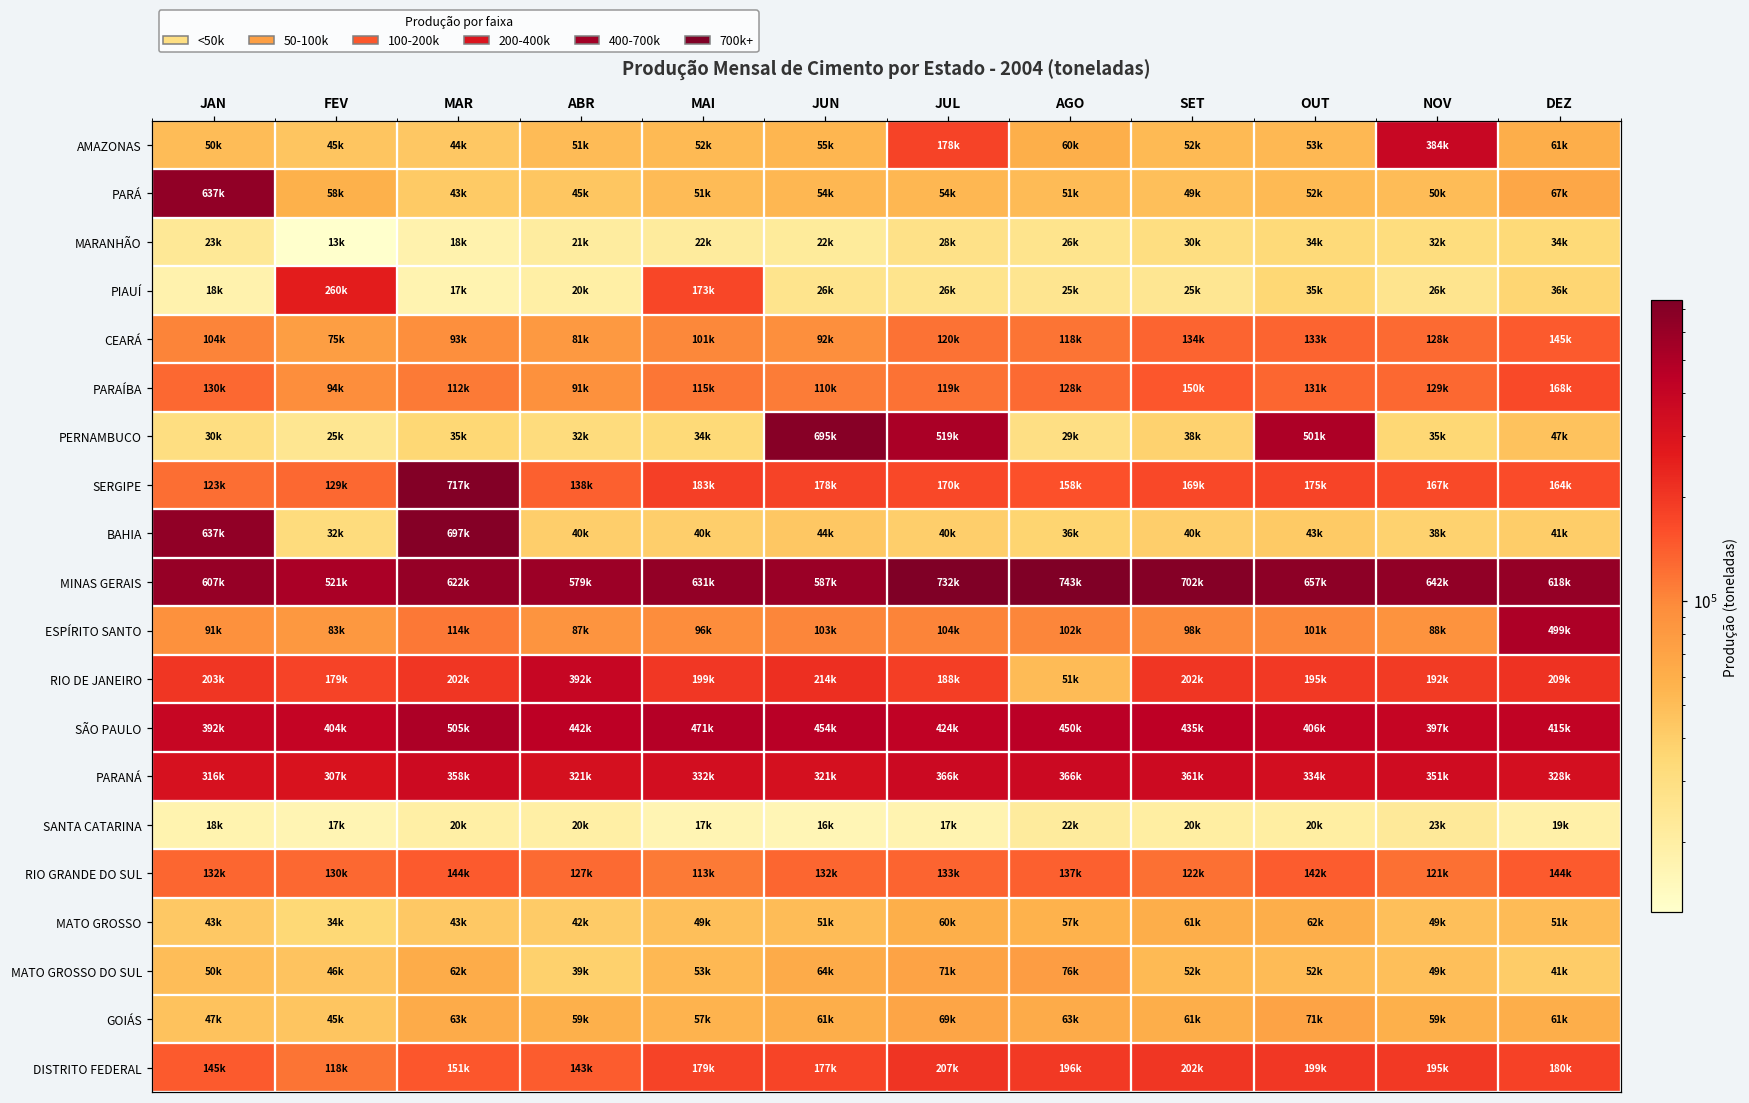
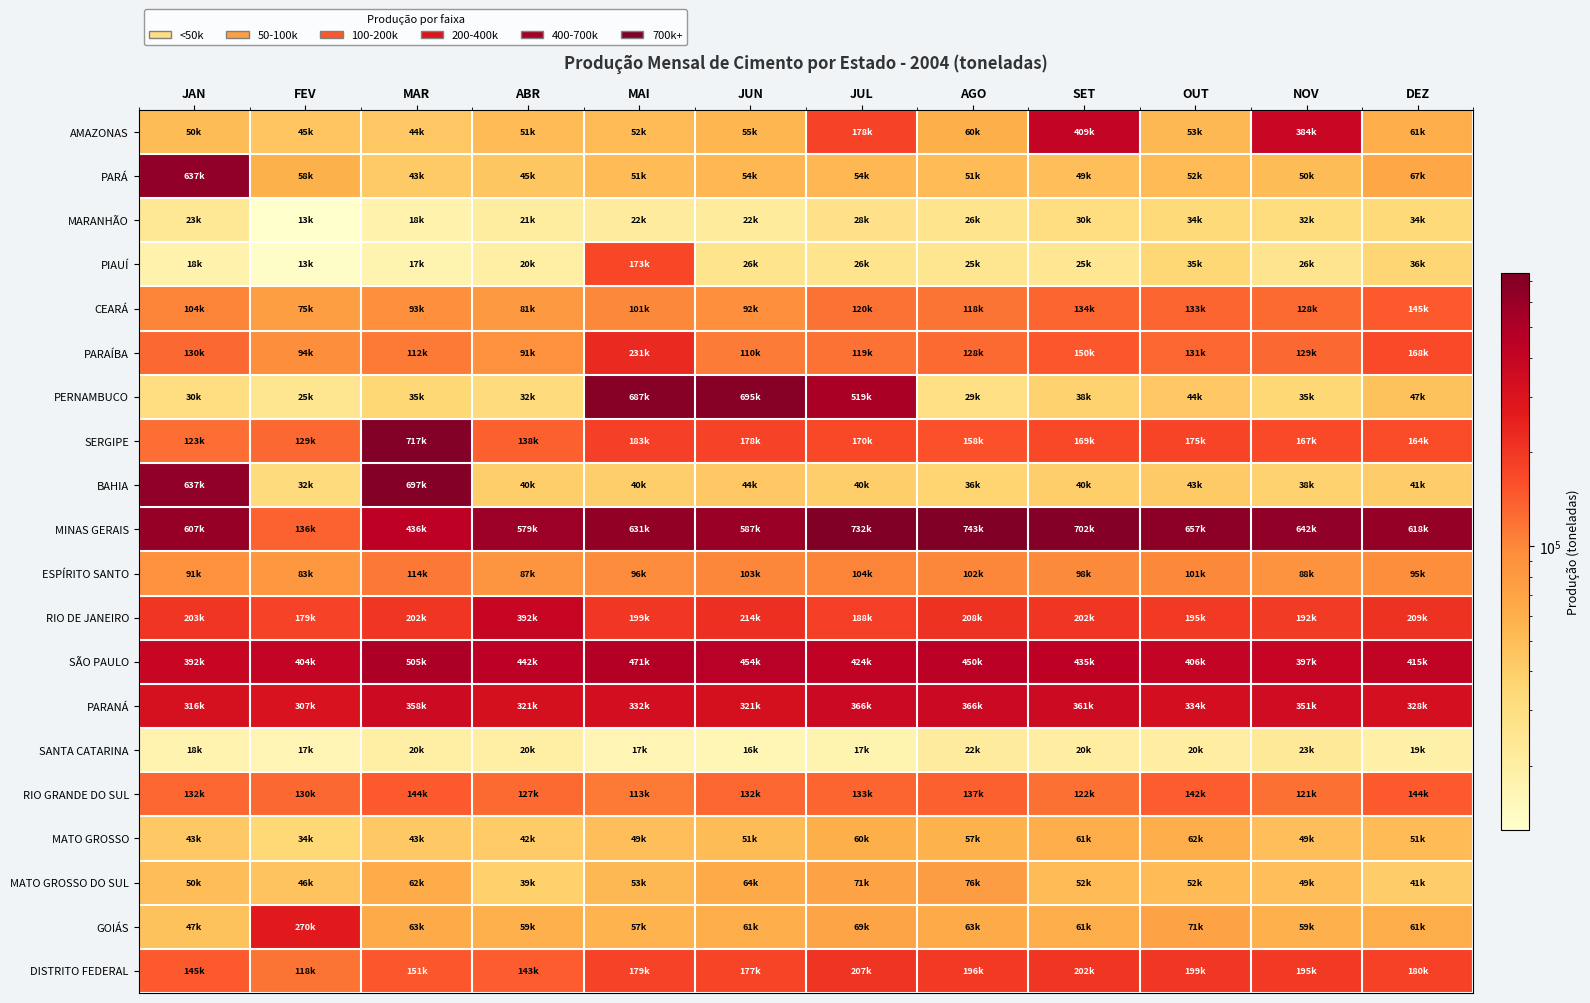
AMAZONAS, SET: 52k -> 409k
PIAUÍ, FEV: 260k -> 13k
PARAÍBA, MAI: 115k -> 231k
PERNAMBUCO, MAI: 34k -> 687k
PERNAMBUCO, OUT: 501k -> 44k
MINAS GERAIS, FEV: 521k -> 136k
MINAS GERAIS, MAR: 622k -> 436k
ESPÍRITO SANTO, DEZ: 499k -> 95k
RIO DE JANEIRO, AGO: 51k -> 208k
GOIÁS, FEV: 45k -> 270k
